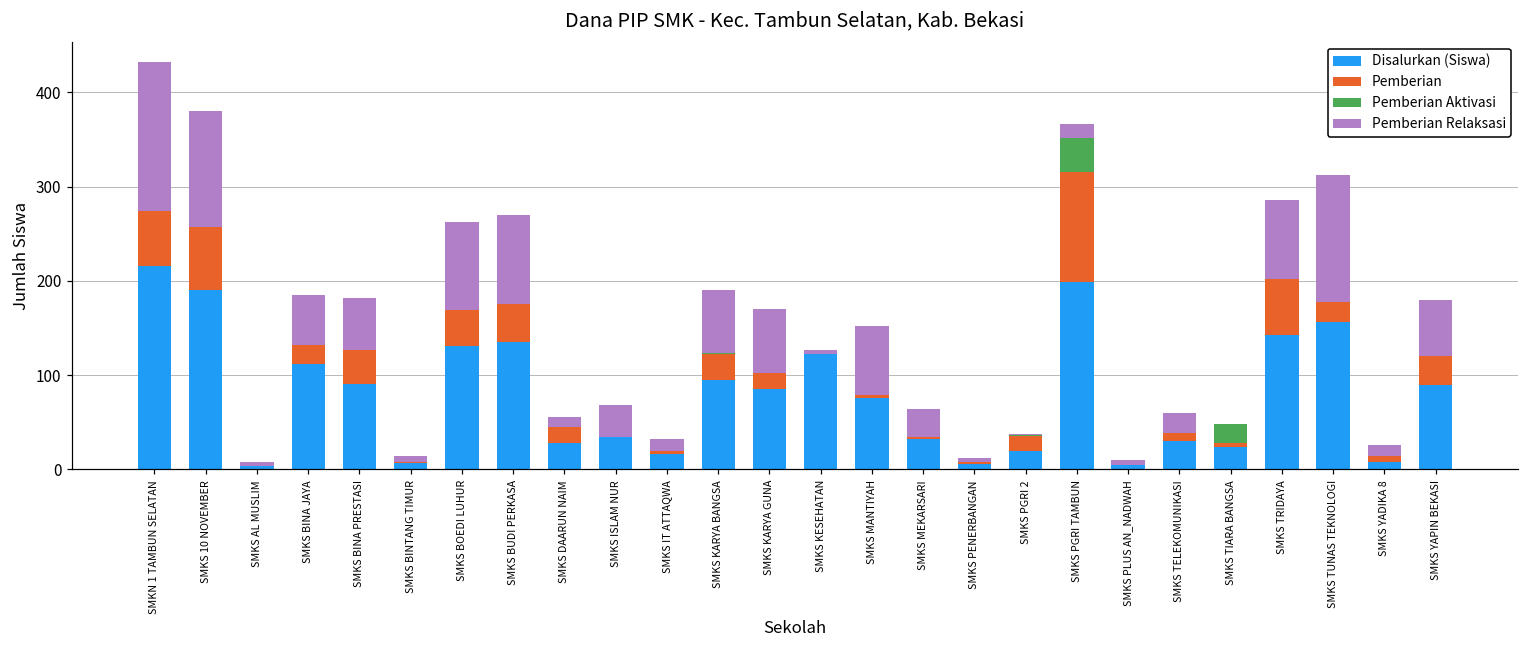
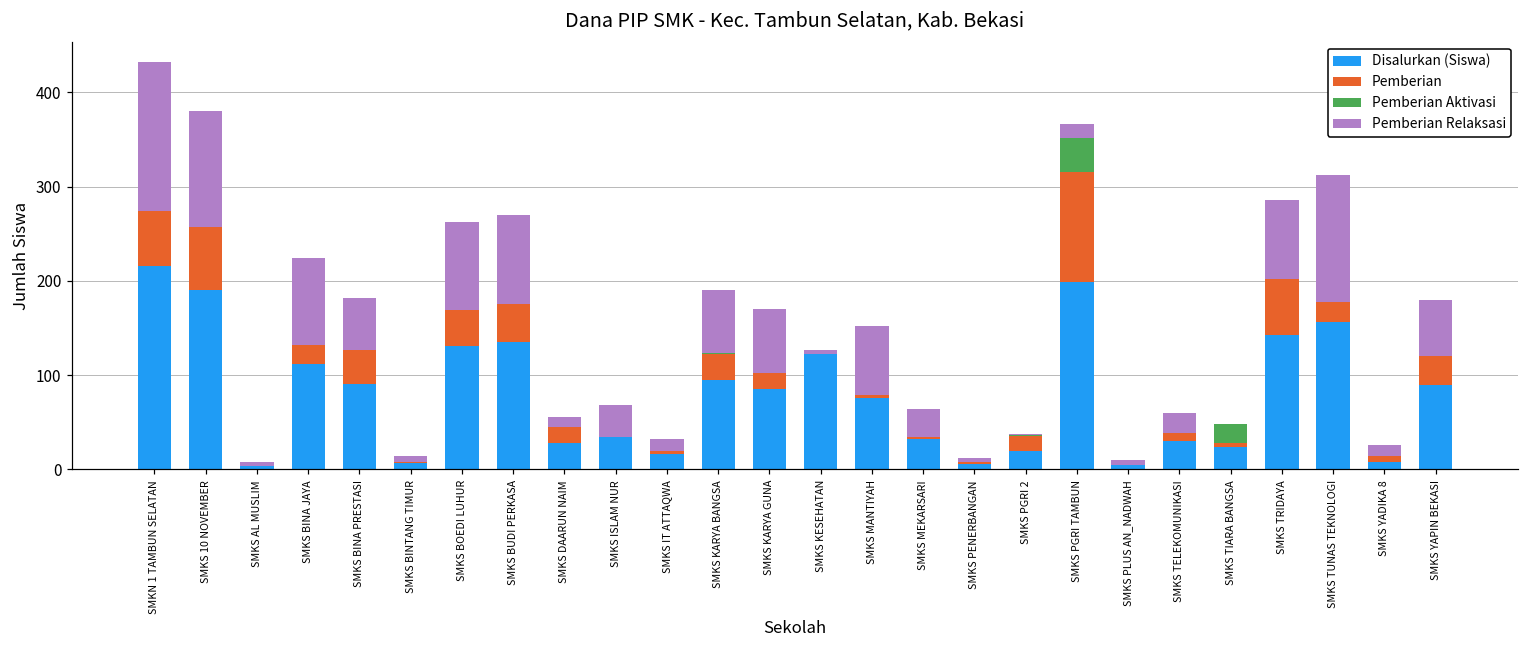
Pemberian Relaksasi, SMKS BINA JAYA: 50 -> 90
